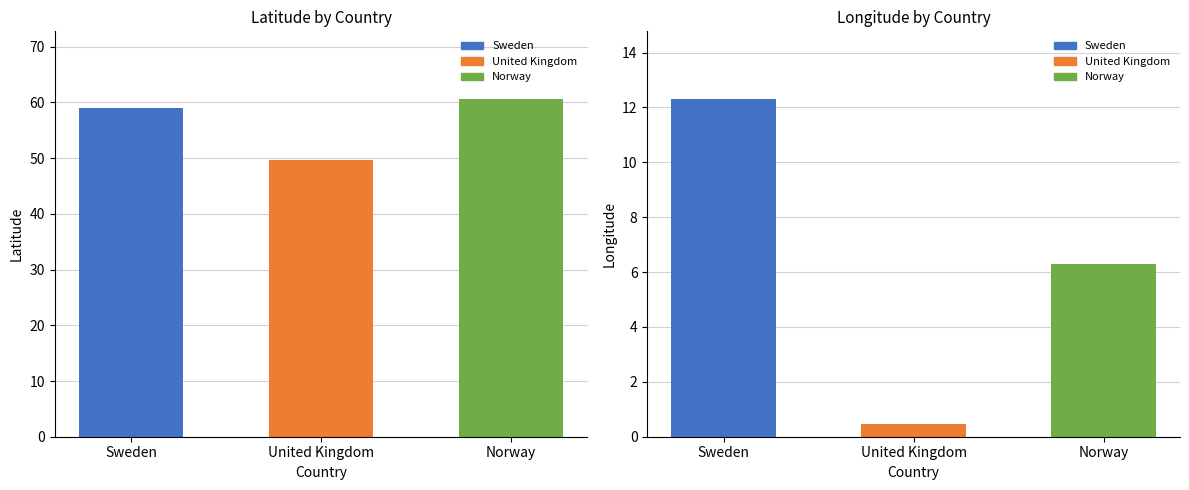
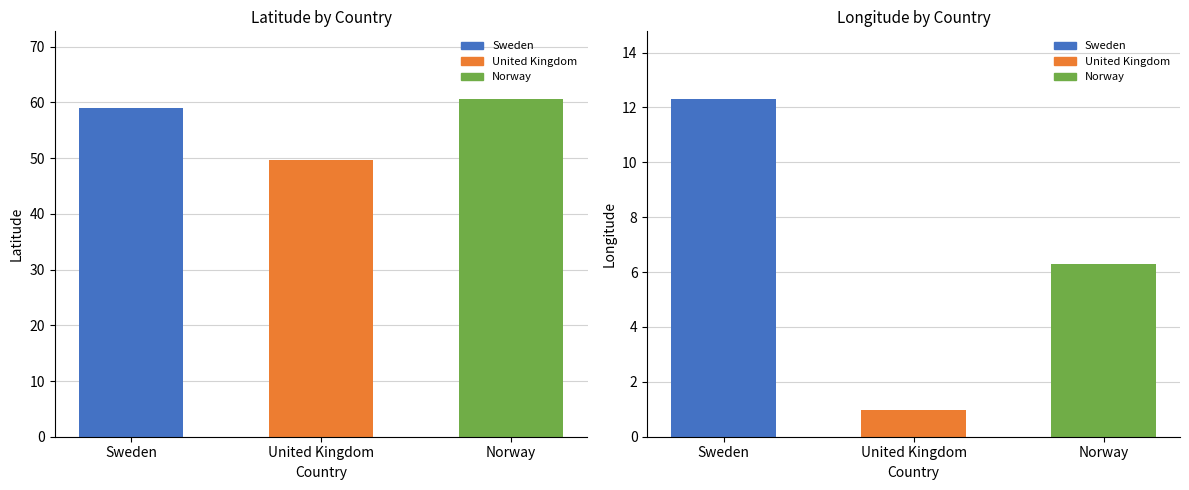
Longitude by Country, United Kingdom: 0.4 -> 1.0
